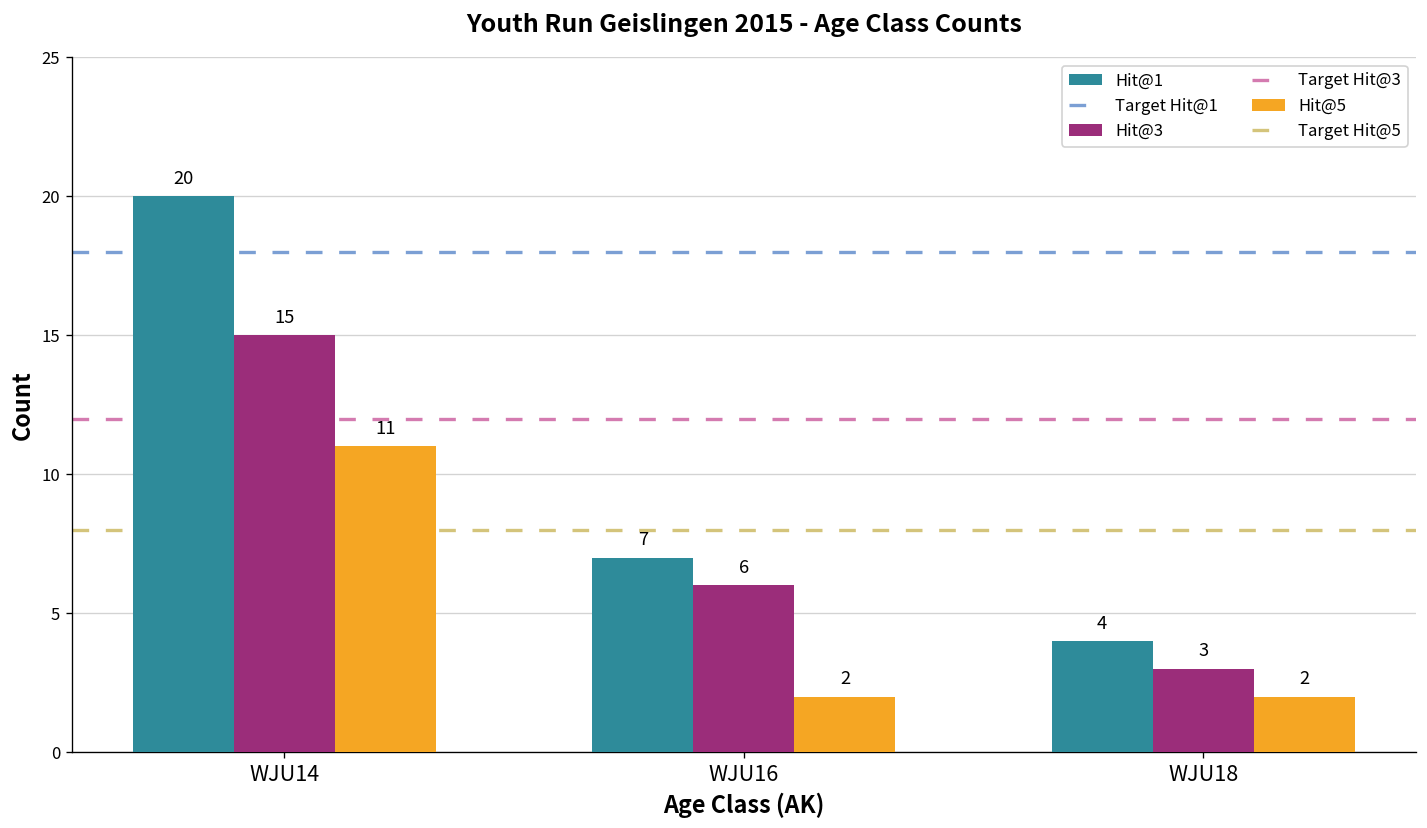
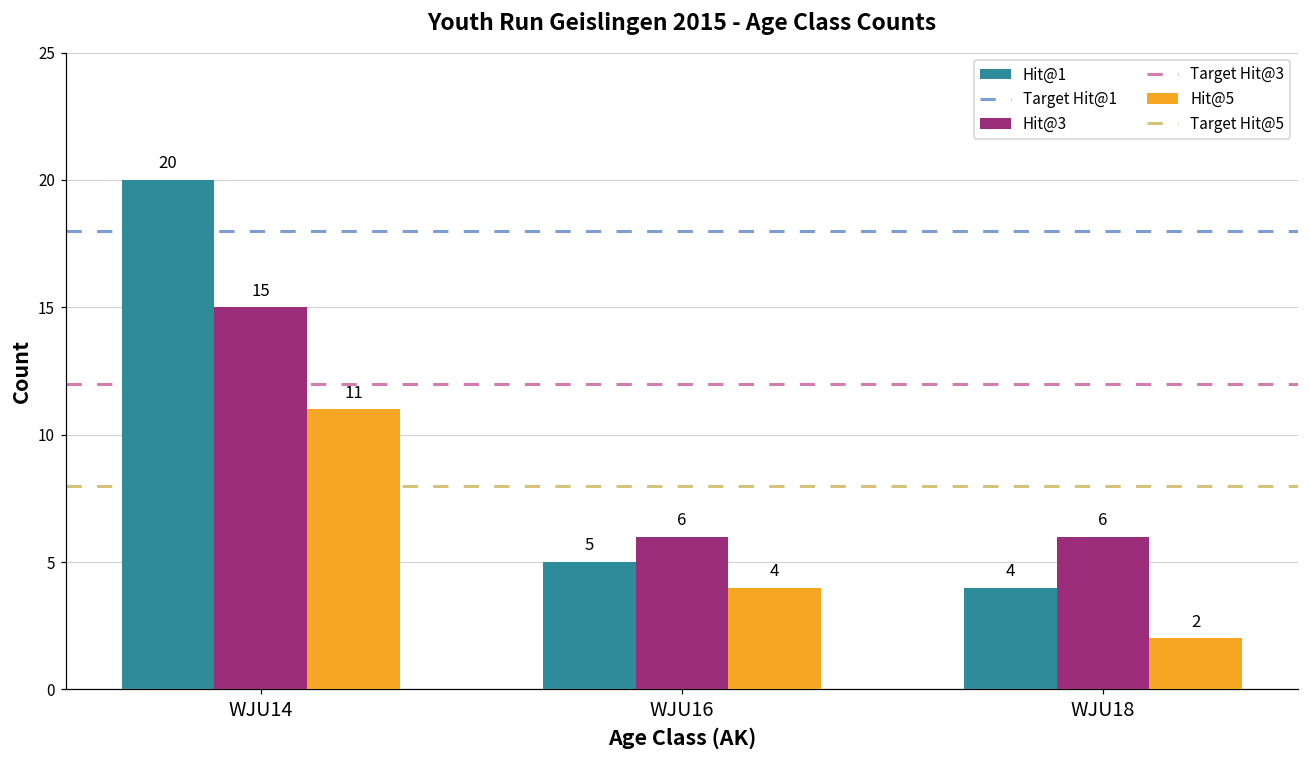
Hit@1, WJU16: 7 -> 5
Hit@5, WJU16: 2 -> 4
Hit@3, WJU18: 3 -> 6
